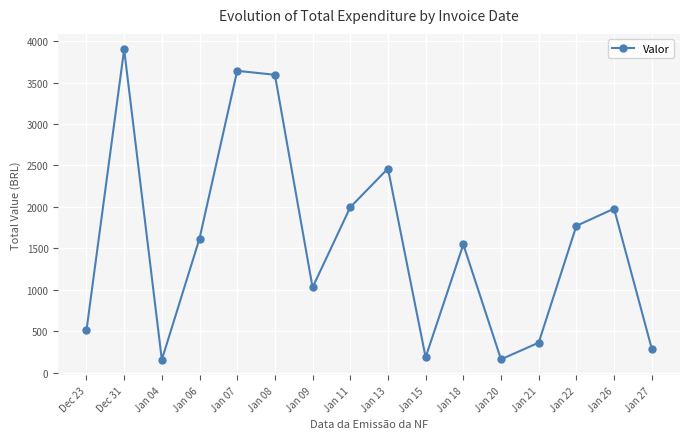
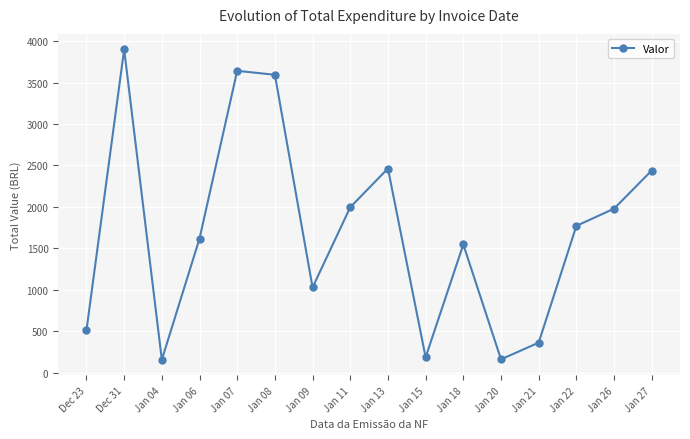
Jan 27: 300 -> 2400
